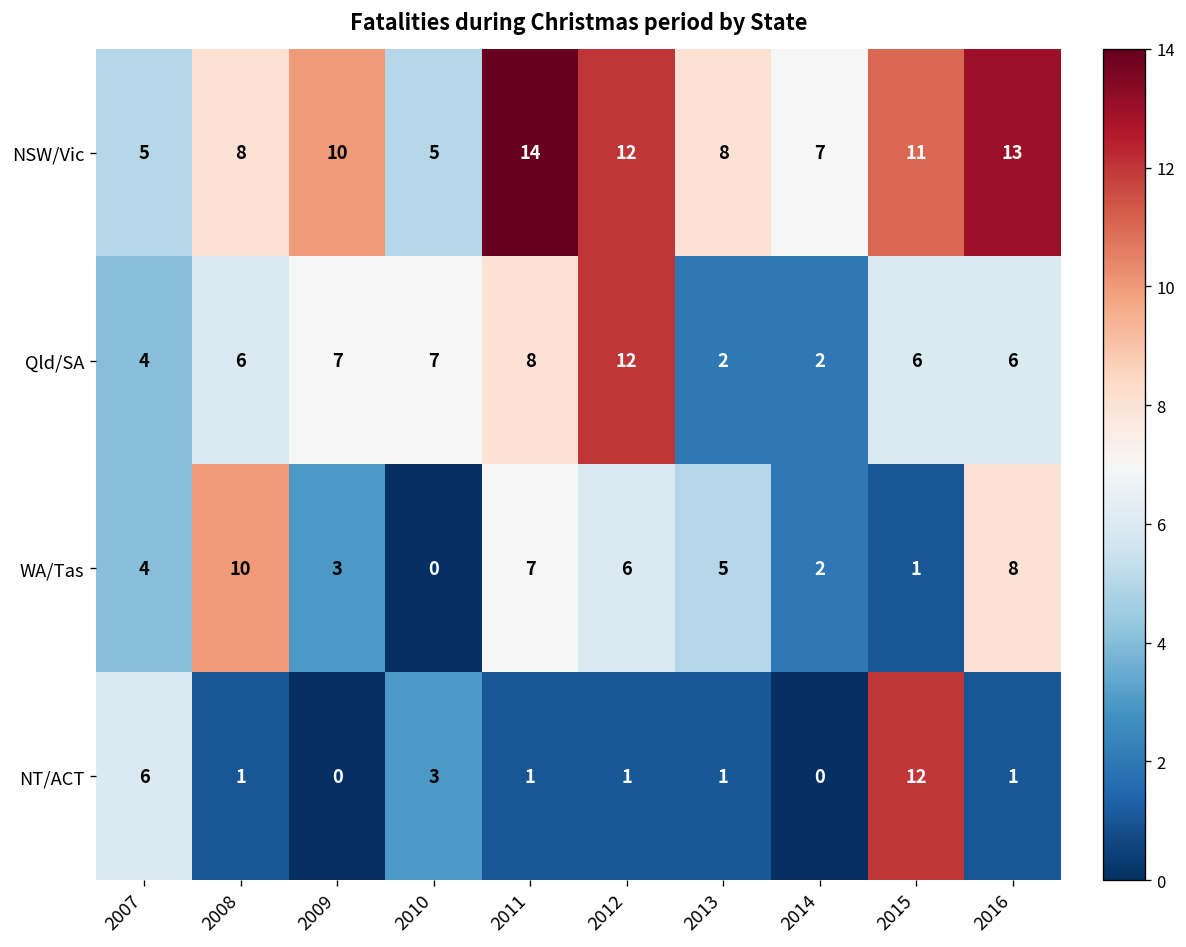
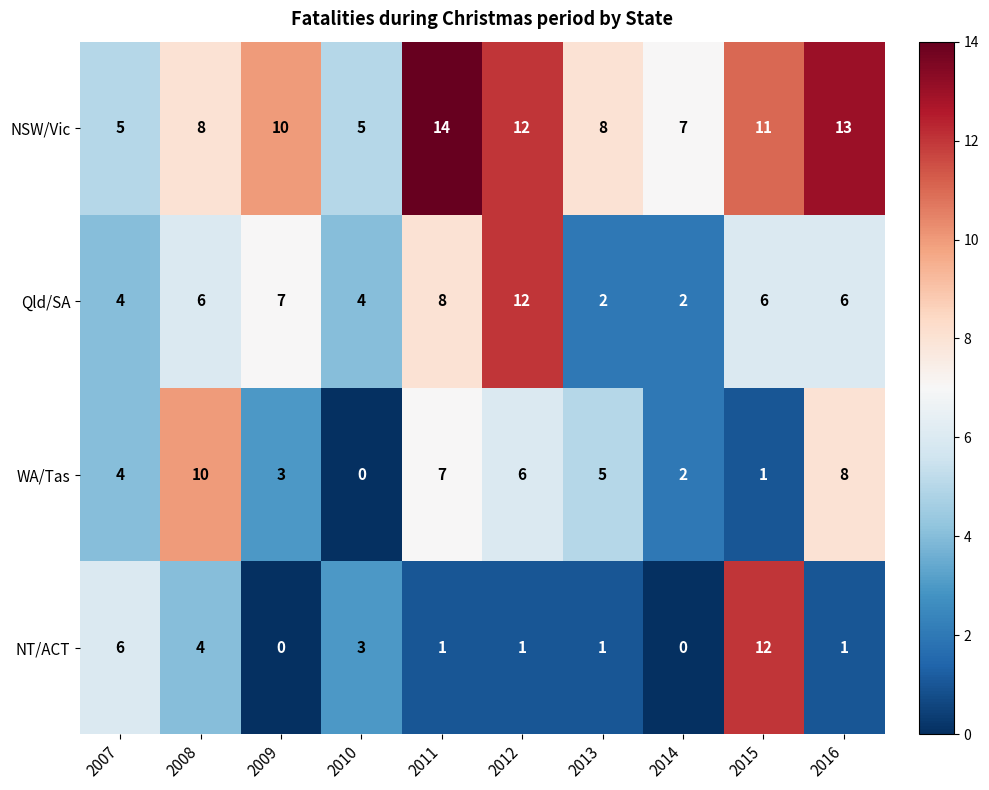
Qld/SA, 2010: 7 -> 4
NT/ACT, 2008: 1 -> 4
